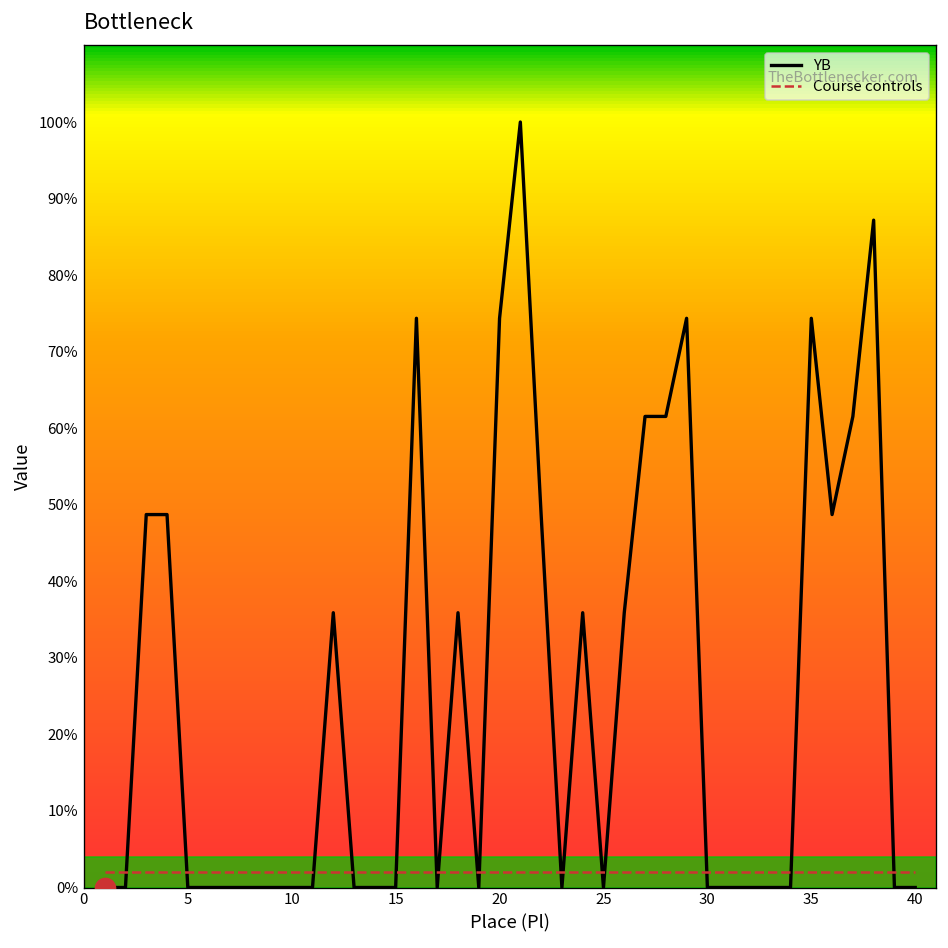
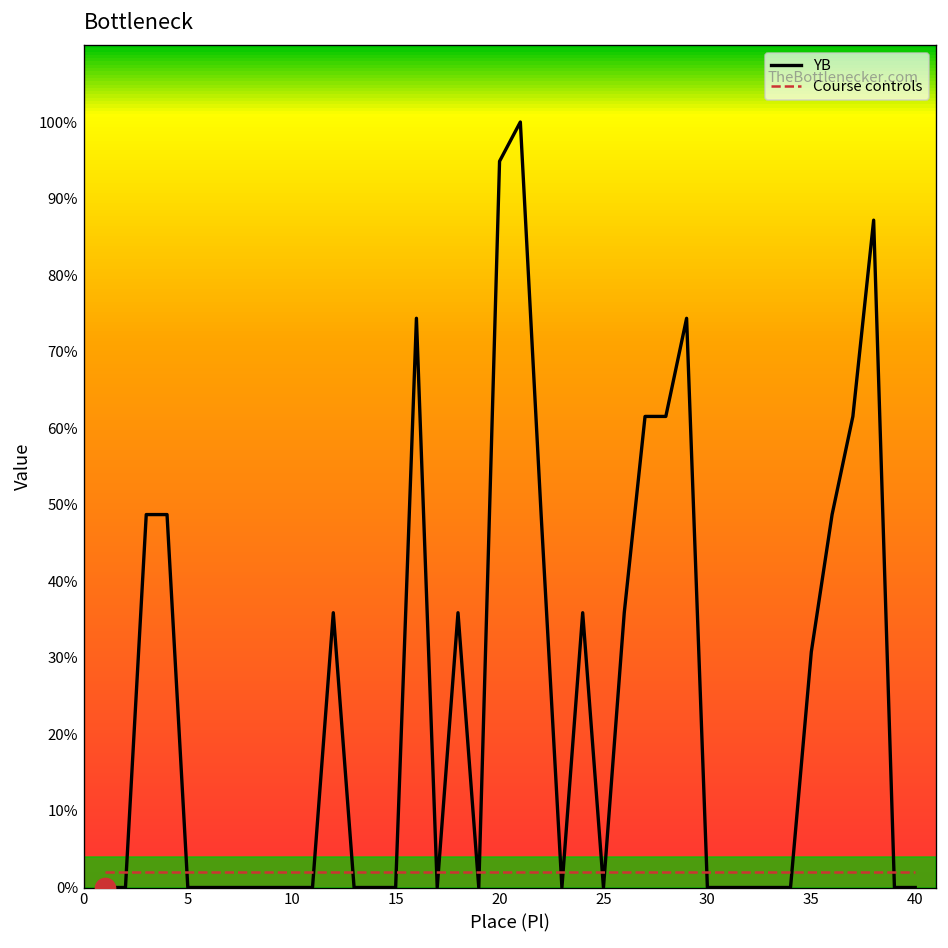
YB, 20: 74% -> 95%
YB, 35: 74% -> 31%
